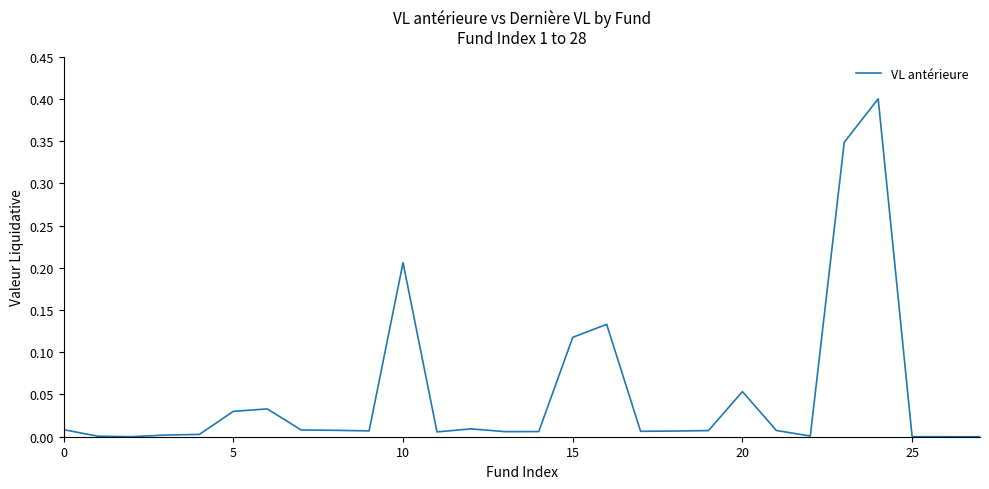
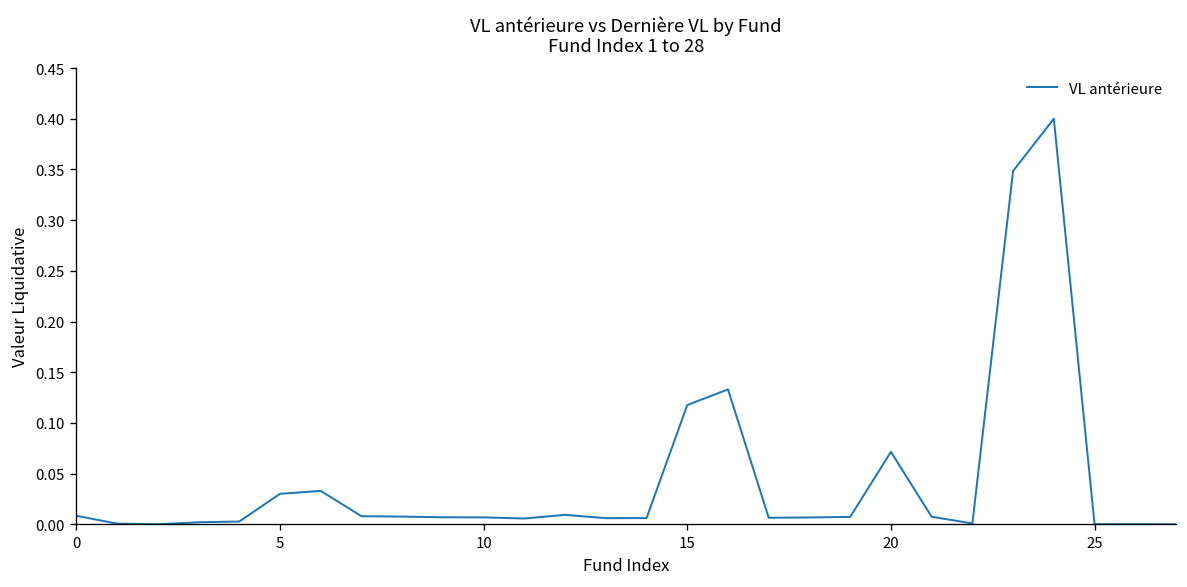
10: 0.21 -> 0.01
20: 0.05 -> 0.07
